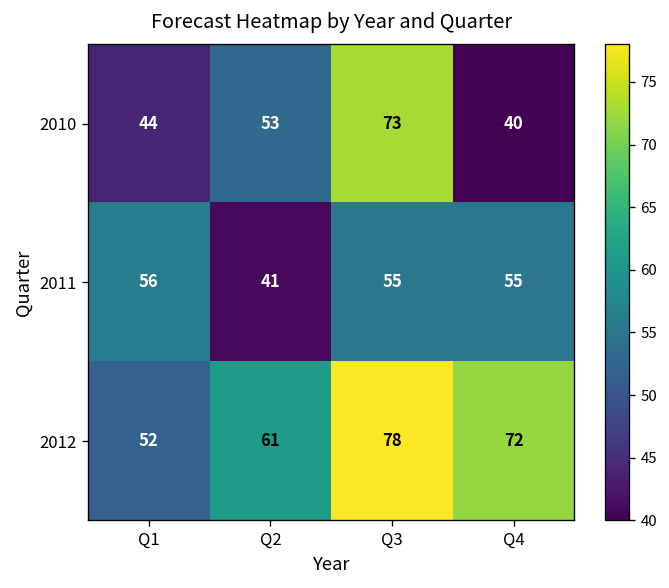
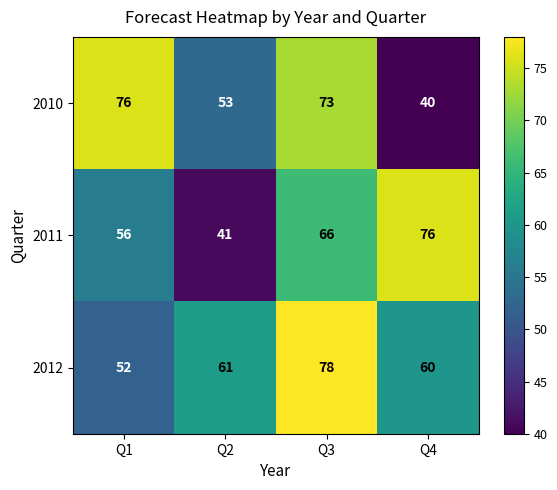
2010, Q1: 44 -> 76
2011, Q3: 55 -> 66
2011, Q4: 55 -> 76
2012, Q4: 72 -> 60
